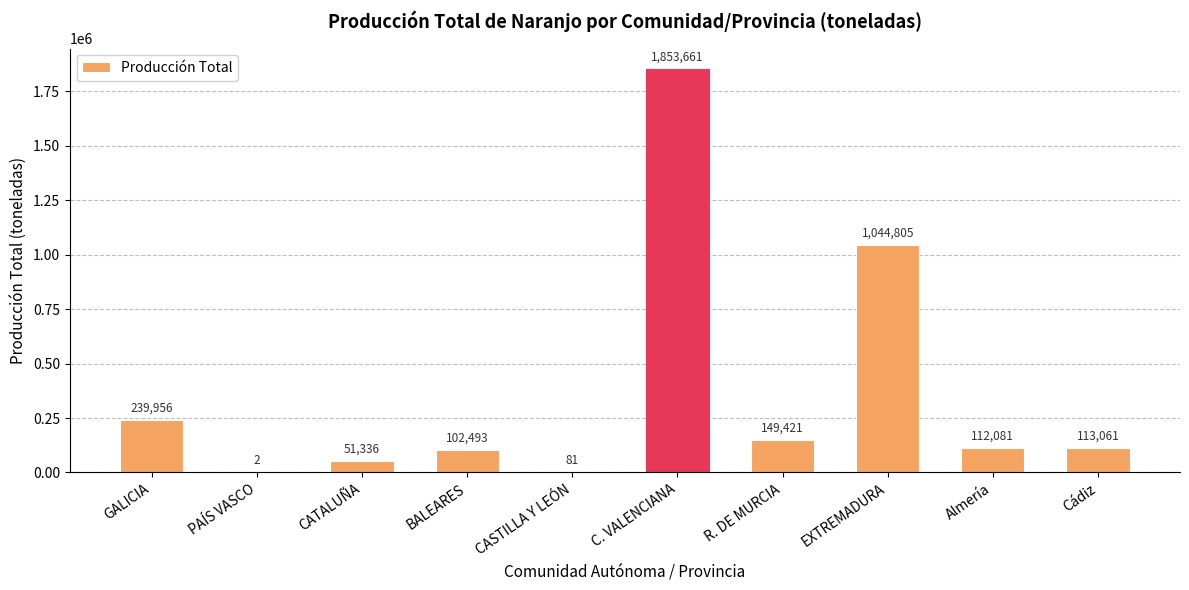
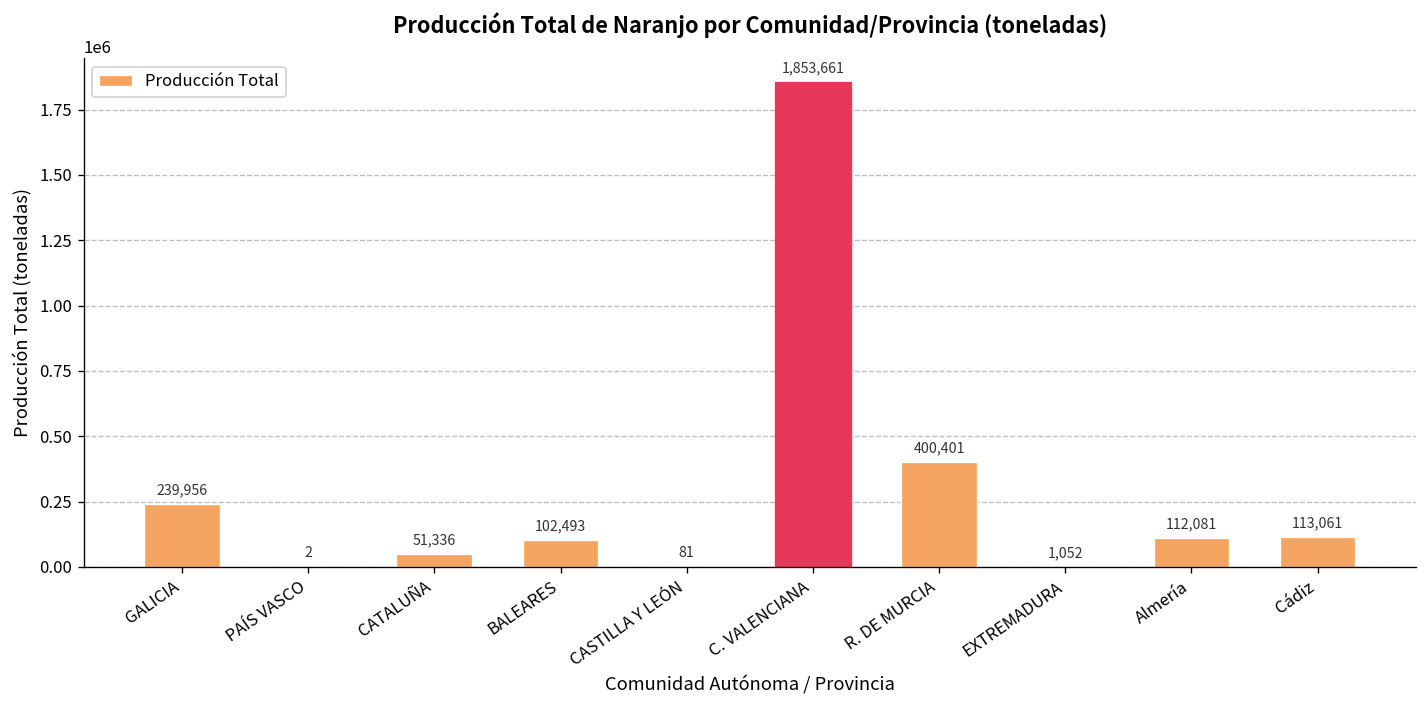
R. DE MURCIA: 149,421 -> 400,401
EXTREMADURA: 1,044,805 -> 1,052
